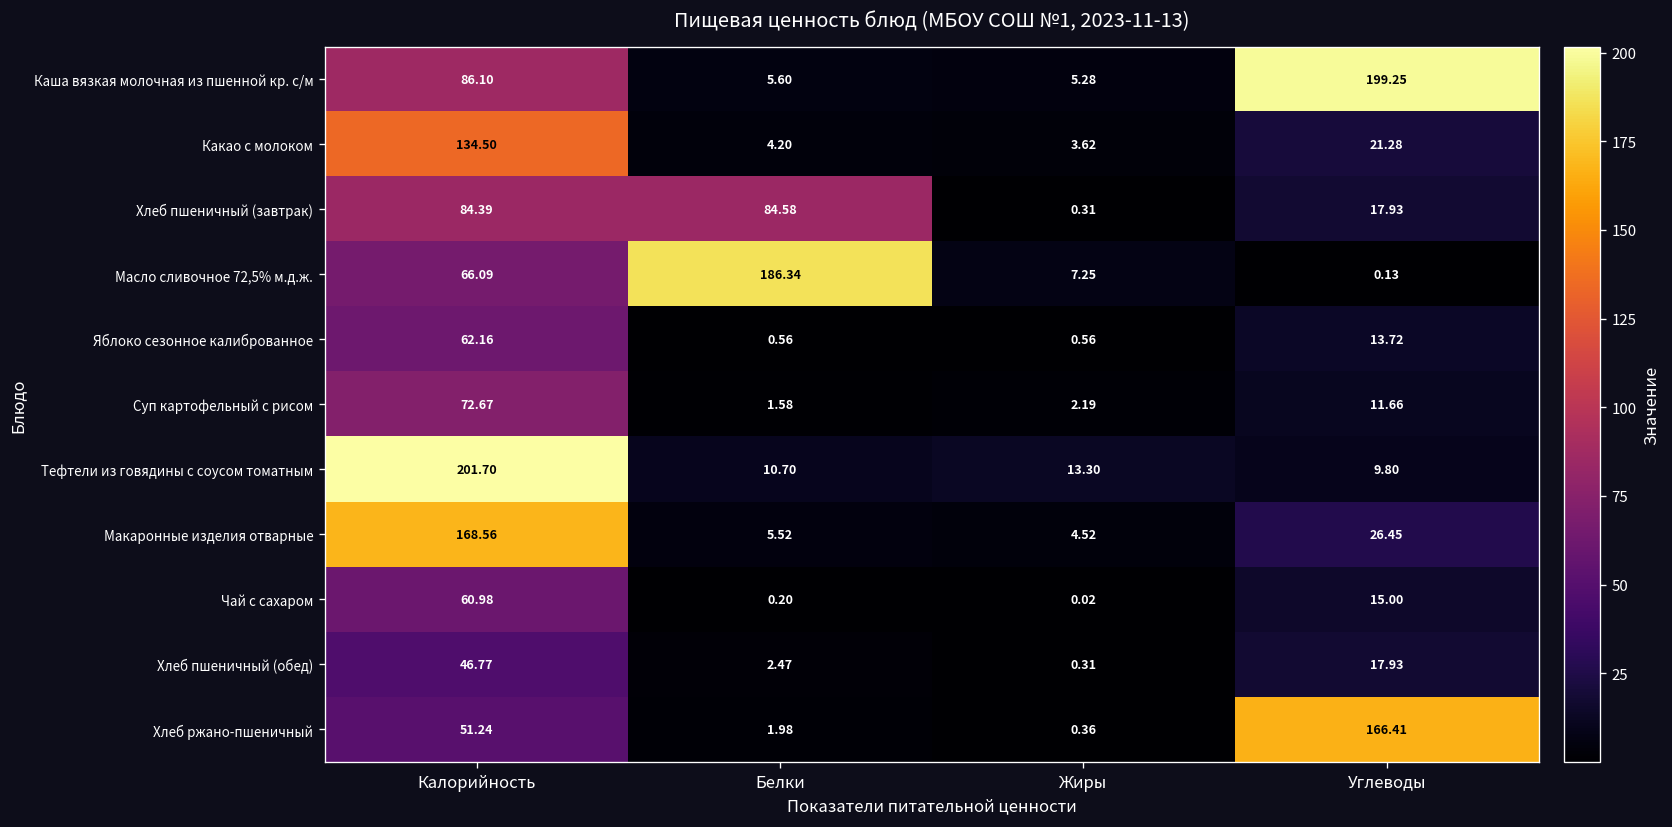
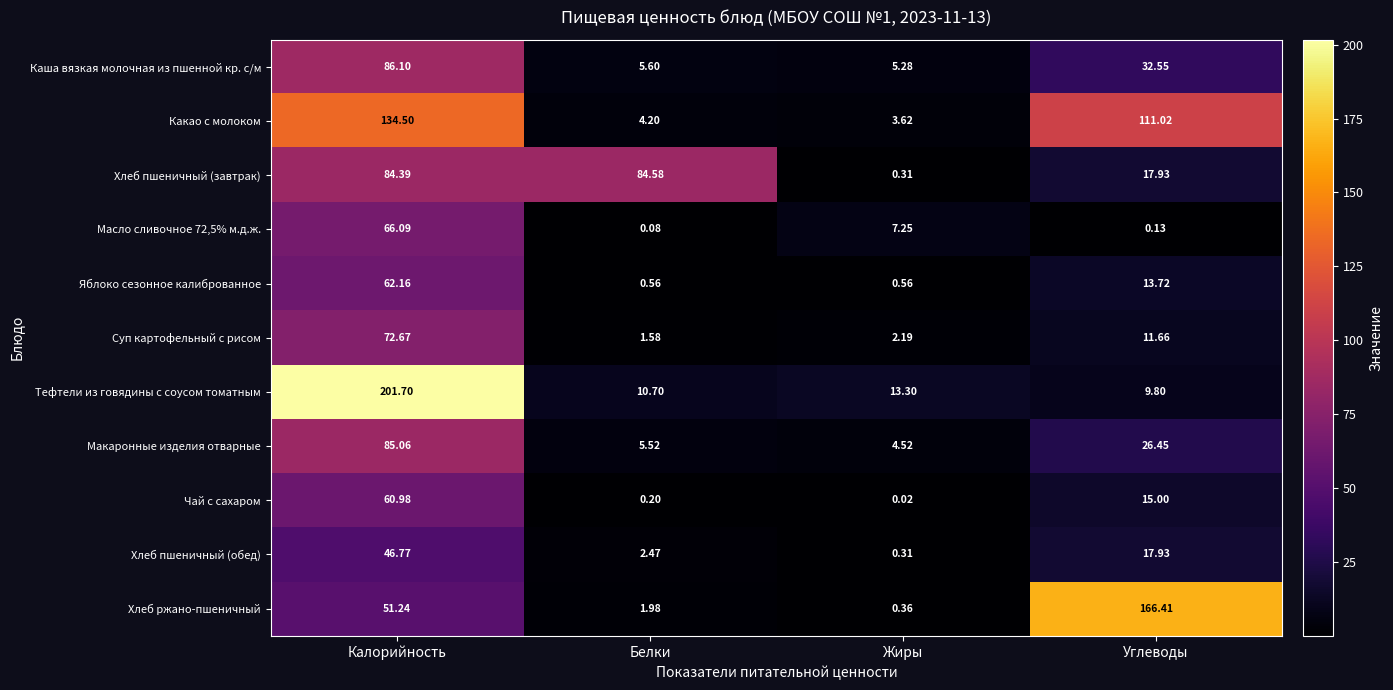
Каша вязкая молочная из пшенной кр. с/м, Углеводы: 199.25 -> 32.55
Какао с молоком, Углеводы: 21.28 -> 111.02
Масло сливочное 72,5% м.д.ж., Белки: 186.34 -> 0.08
Макаронные изделия отварные, Калорийность: 168.56 -> 85.06
